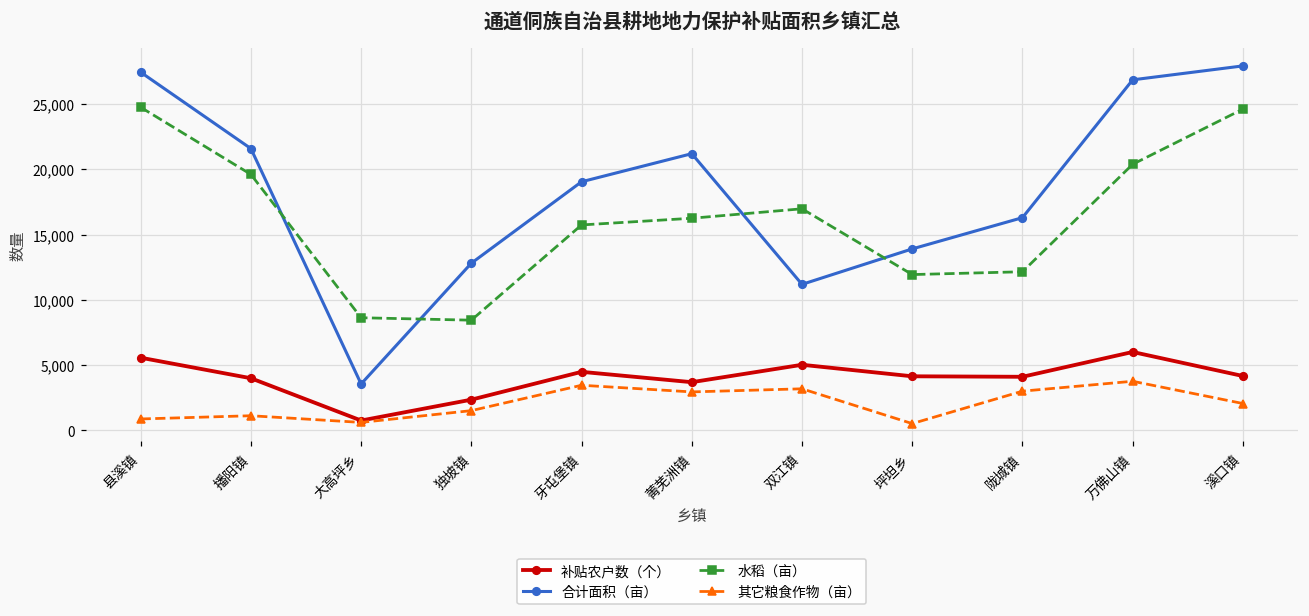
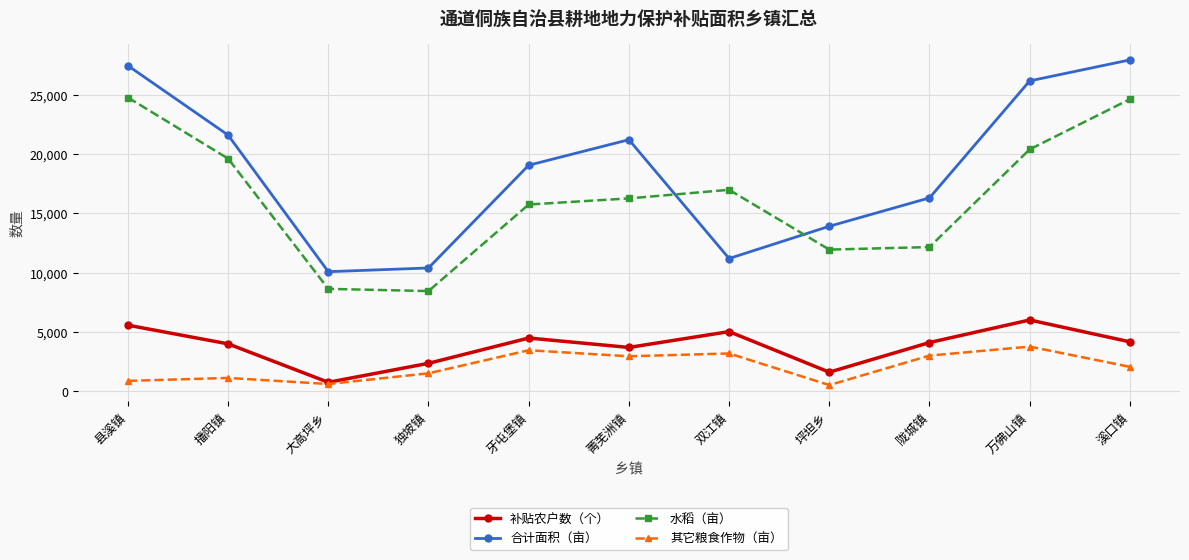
合计面积（亩）, 大高坪乡: 3,600 -> 10,100
合计面积（亩）, 独坡镇: 12,800 -> 10,400
补贴农户数（个）, 坪坦乡: 4,100 -> 1,600
合计面积（亩）, 万佛山镇: 26,900 -> 26,200
